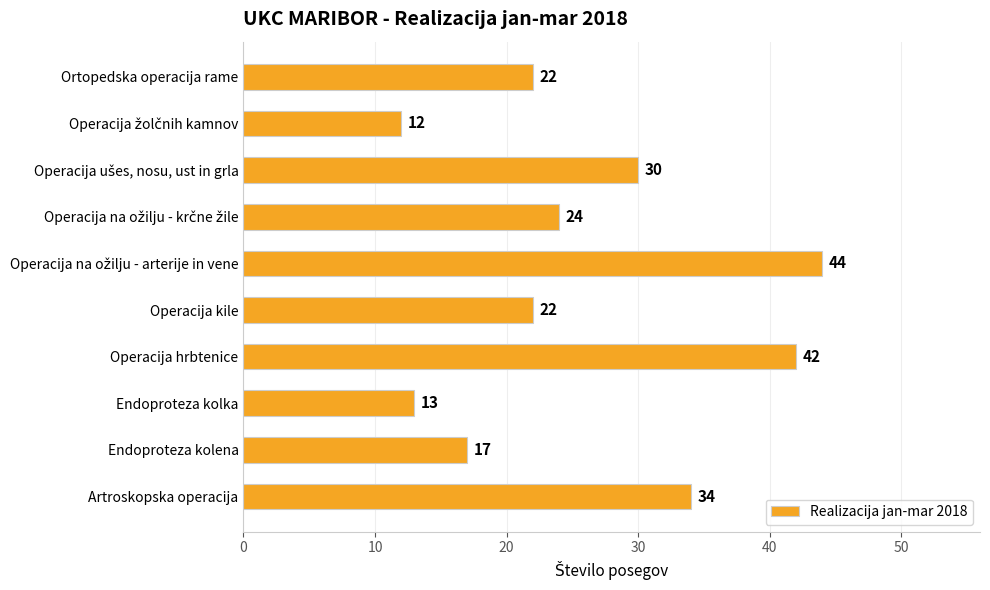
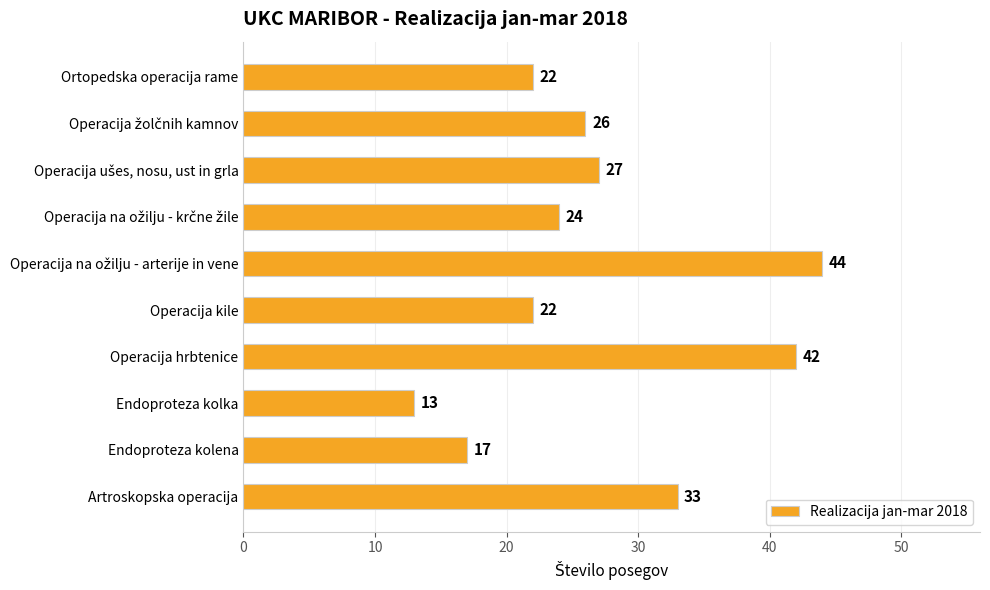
Operacija žolčnih kamnov: 12 -> 26
Operacija ušes, nosu, ust in grla: 30 -> 27
Artroskopska operacija: 34 -> 33
